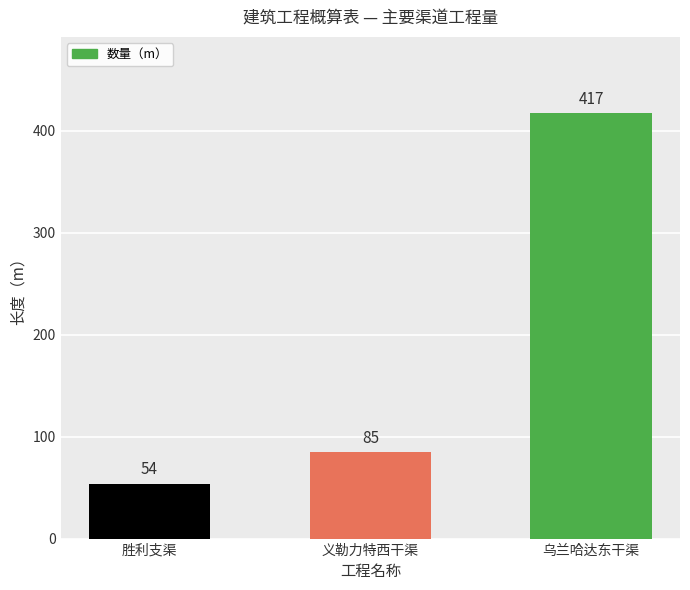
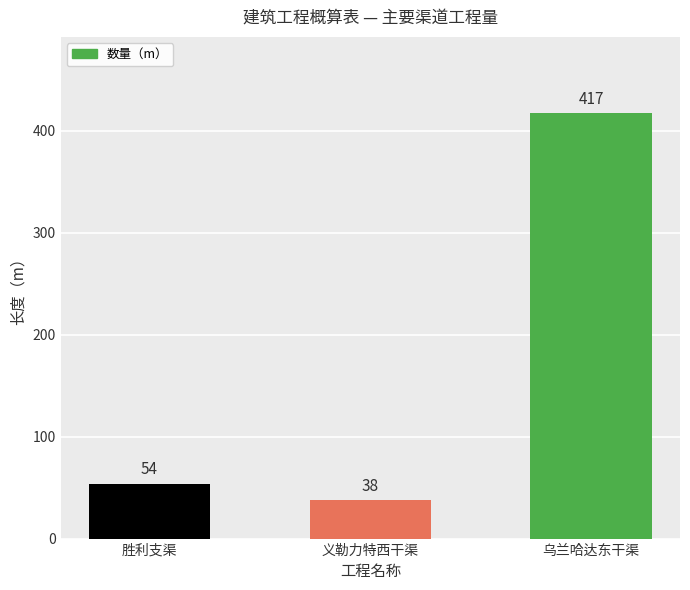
义勒力特西干渠: 85 -> 38
